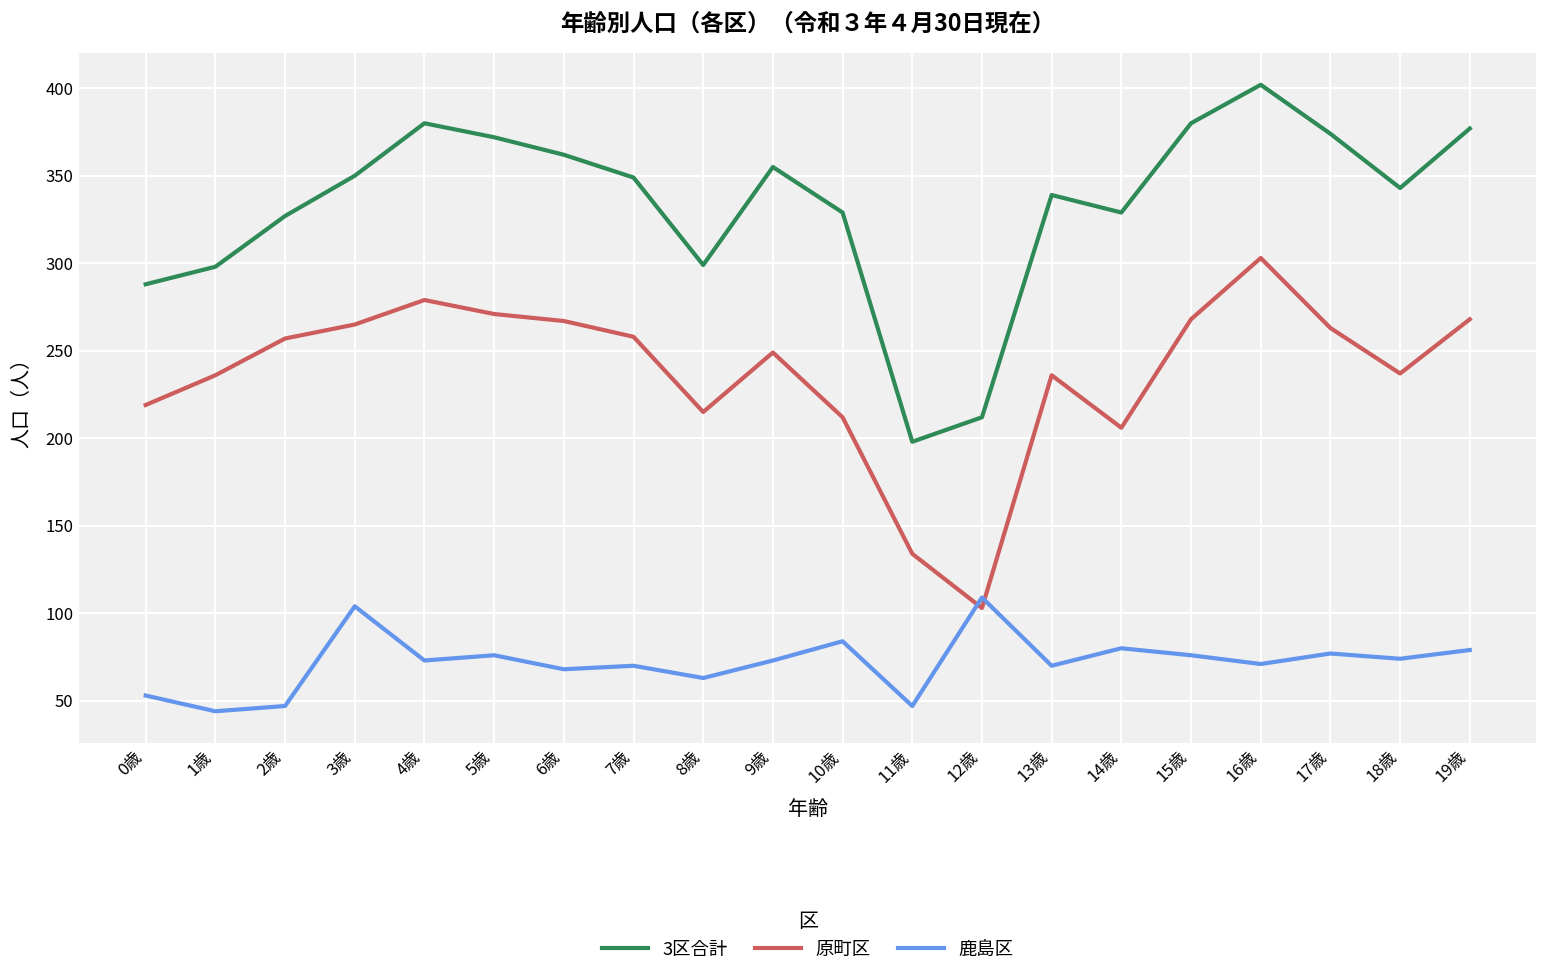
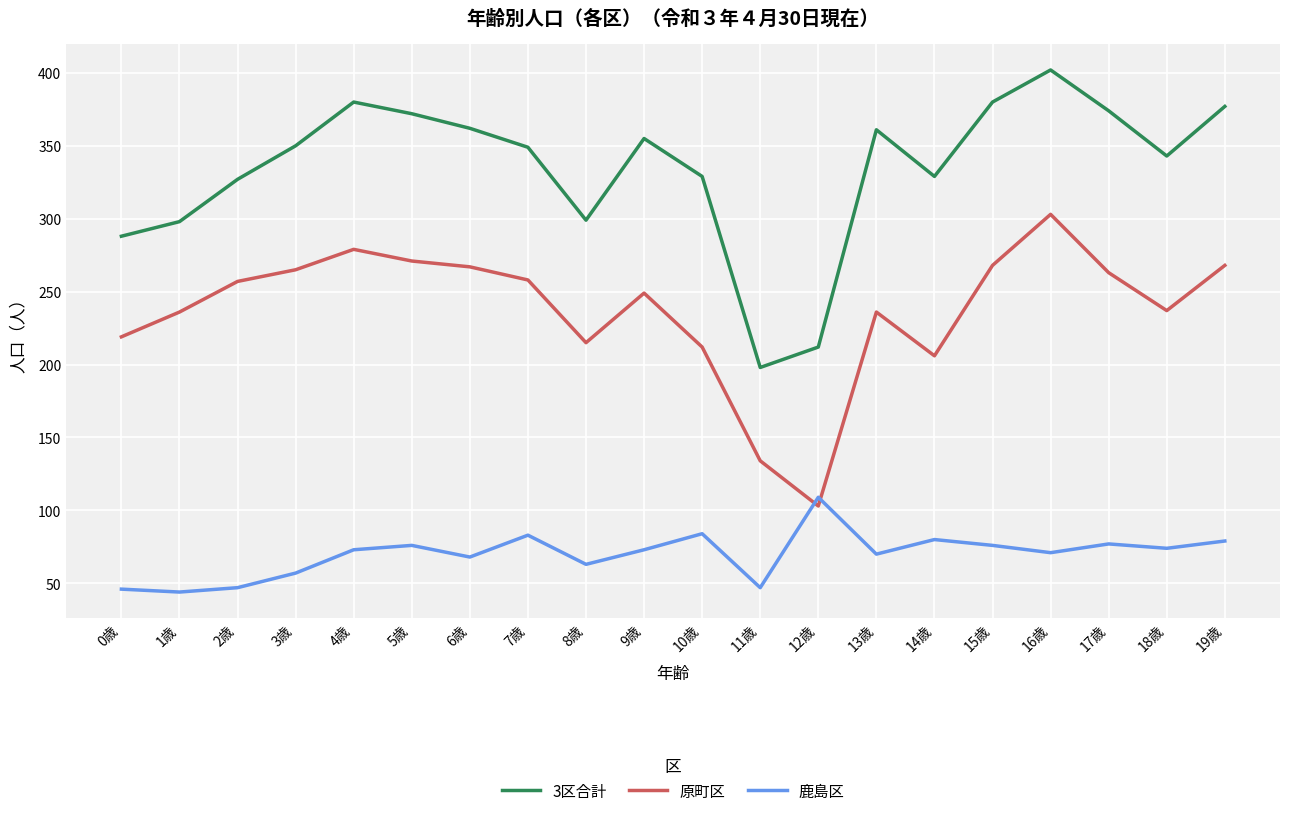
鹿島区, 0歳: 53 -> 46
鹿島区, 3歳: 104 -> 57
鹿島区, 7歳: 70 -> 83
3区合計, 13歳: 339 -> 361
